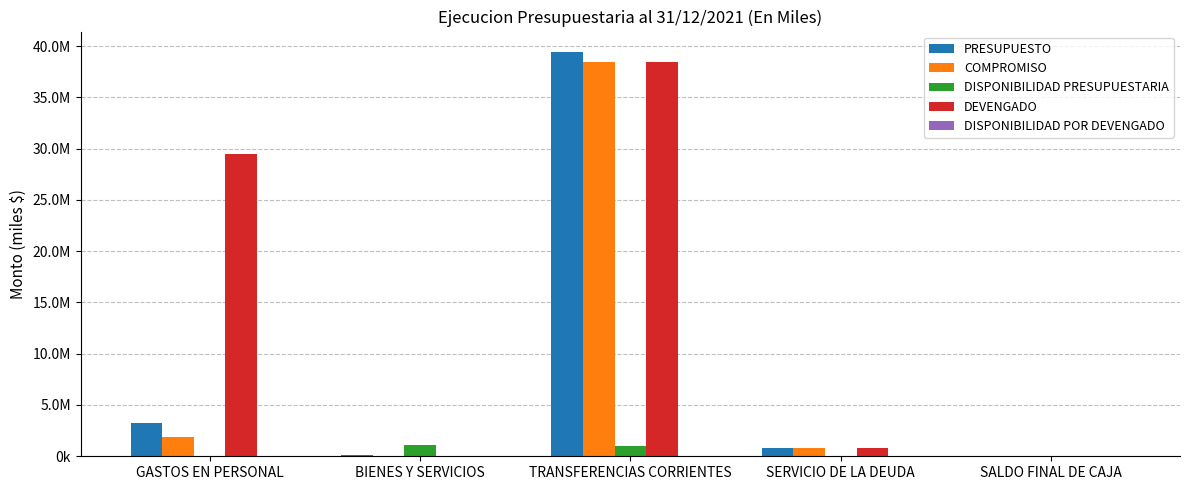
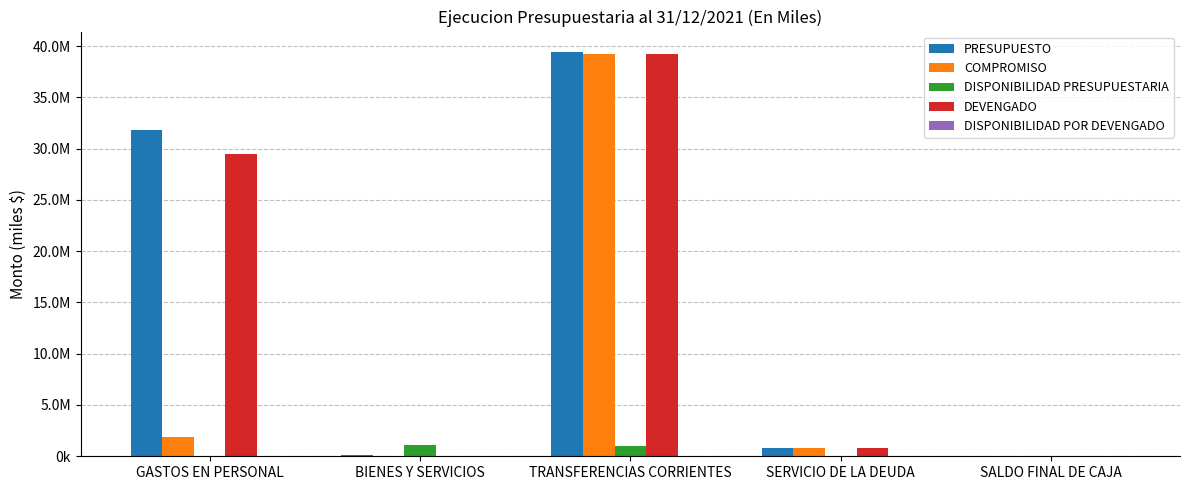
PRESUPUESTO, GASTOS EN PERSONAL: 3200000 -> 31800000
COMPROMISO, TRANSFERENCIAS CORRIENTES: 38400000 -> 39300000
DEVENGADO, TRANSFERENCIAS CORRIENTES: 38400000 -> 39200000
